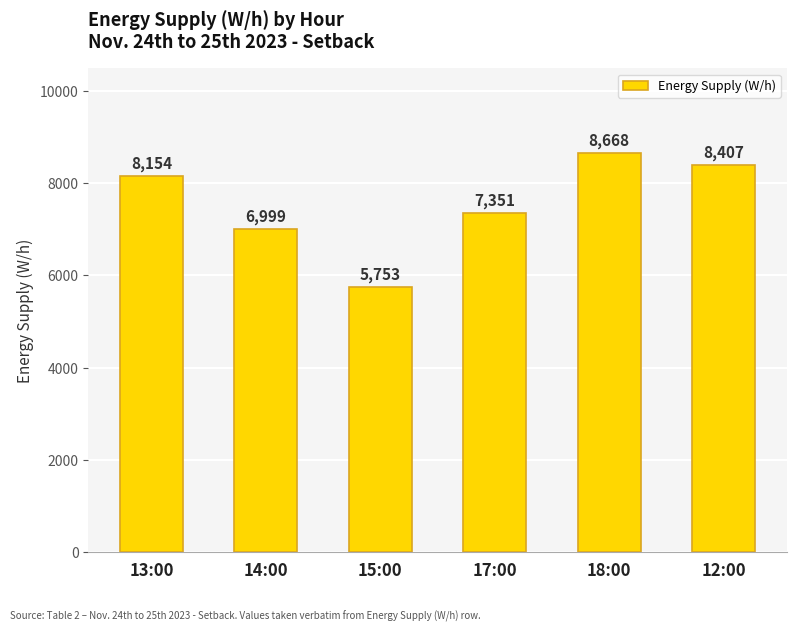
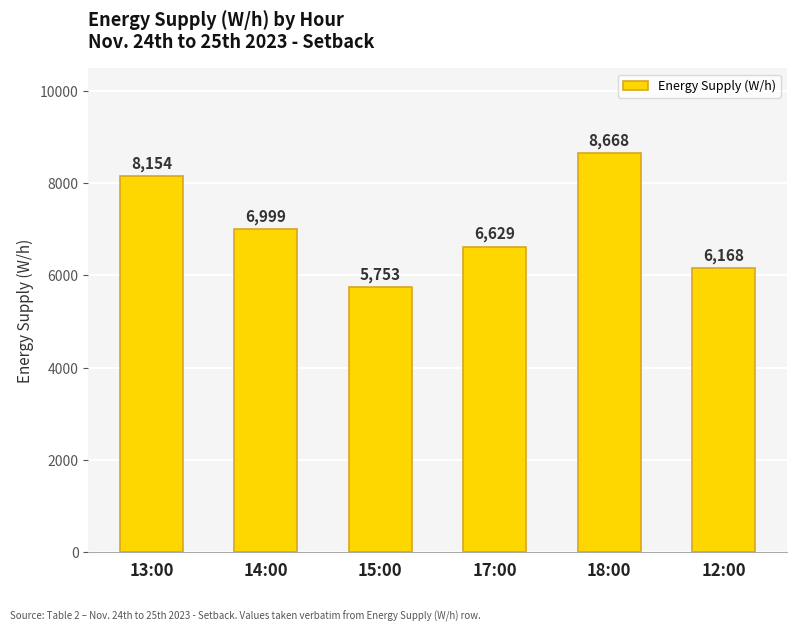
17:00: 7,351 -> 6,629
12:00: 8,407 -> 6,168
